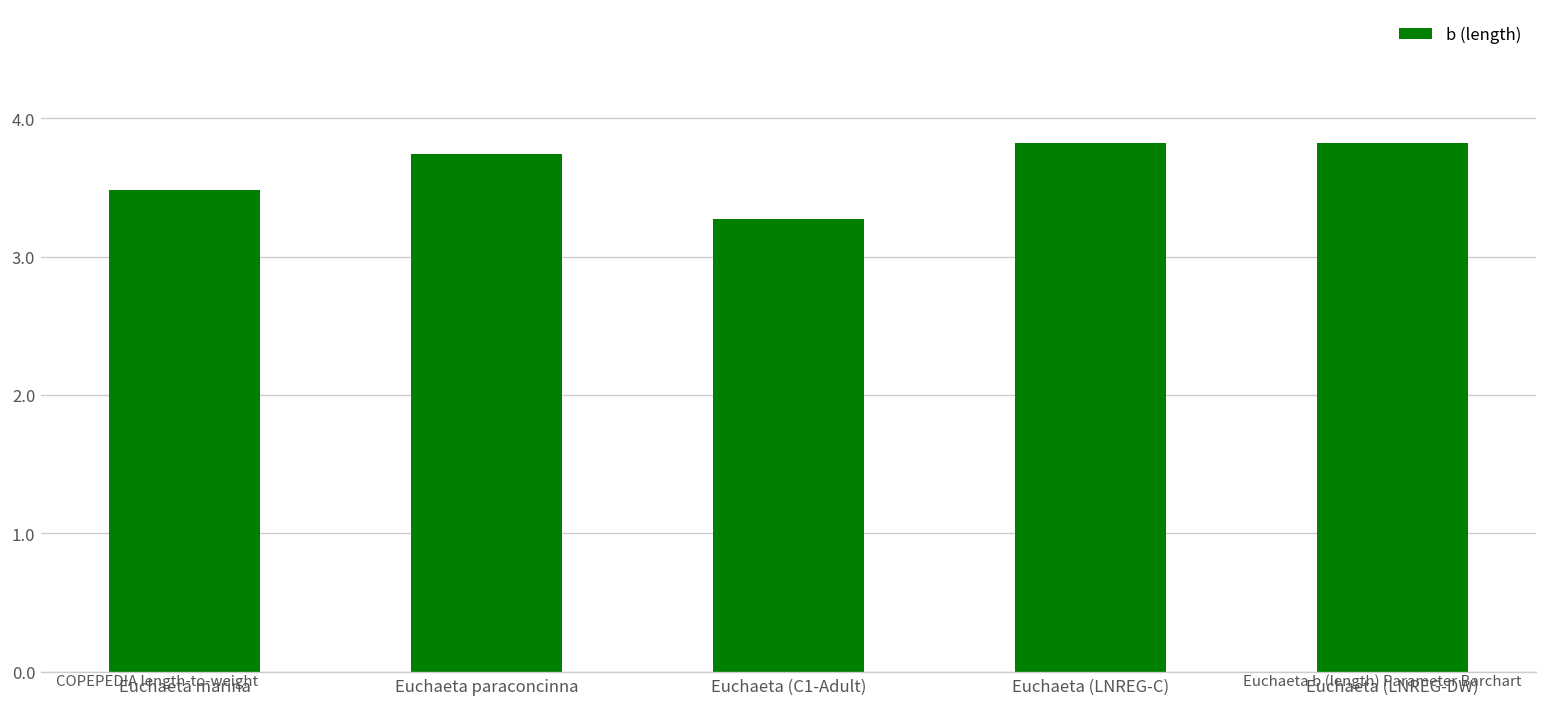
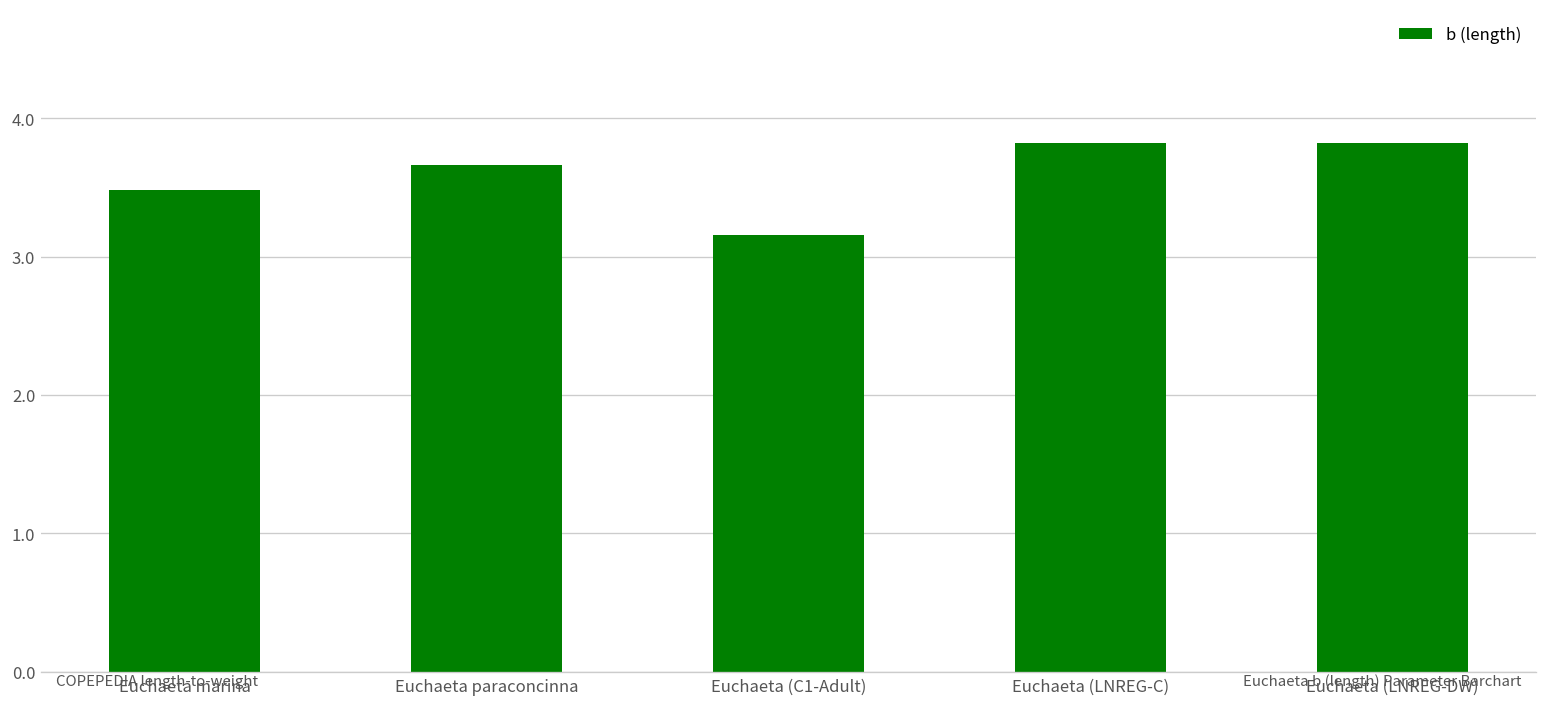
Euchaeta paraconcinna: 3.74 -> 3.66
Euchaeta (C1-Adult): 3.27 -> 3.16
